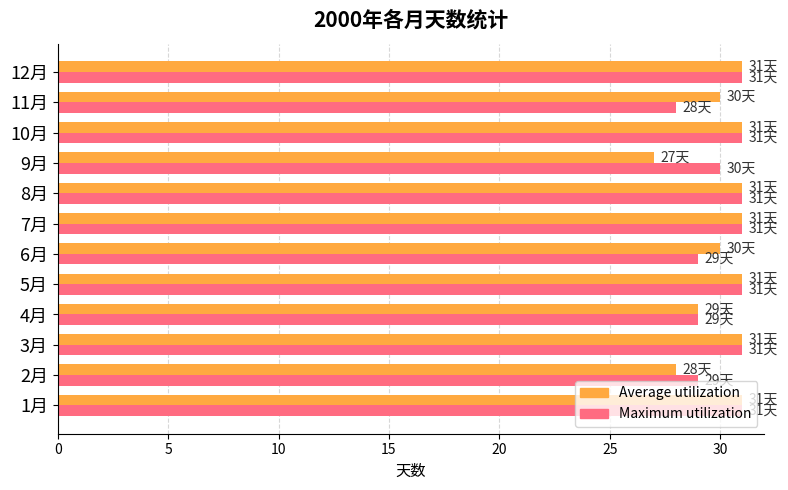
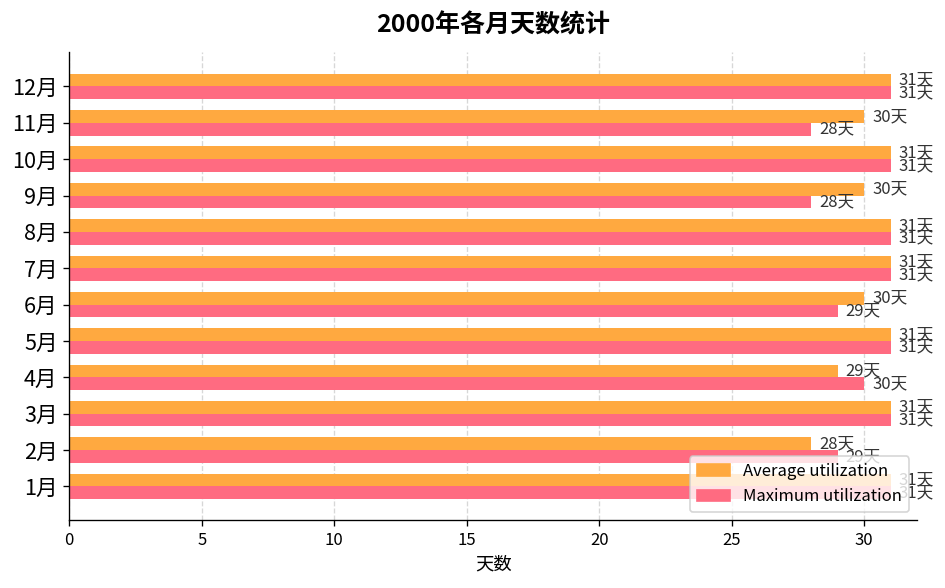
Average utilization, 9月: 27天 -> 30天
Maximum utilization, 9月: 30天 -> 28天
Maximum utilization, 4月: 29天 -> 30天
